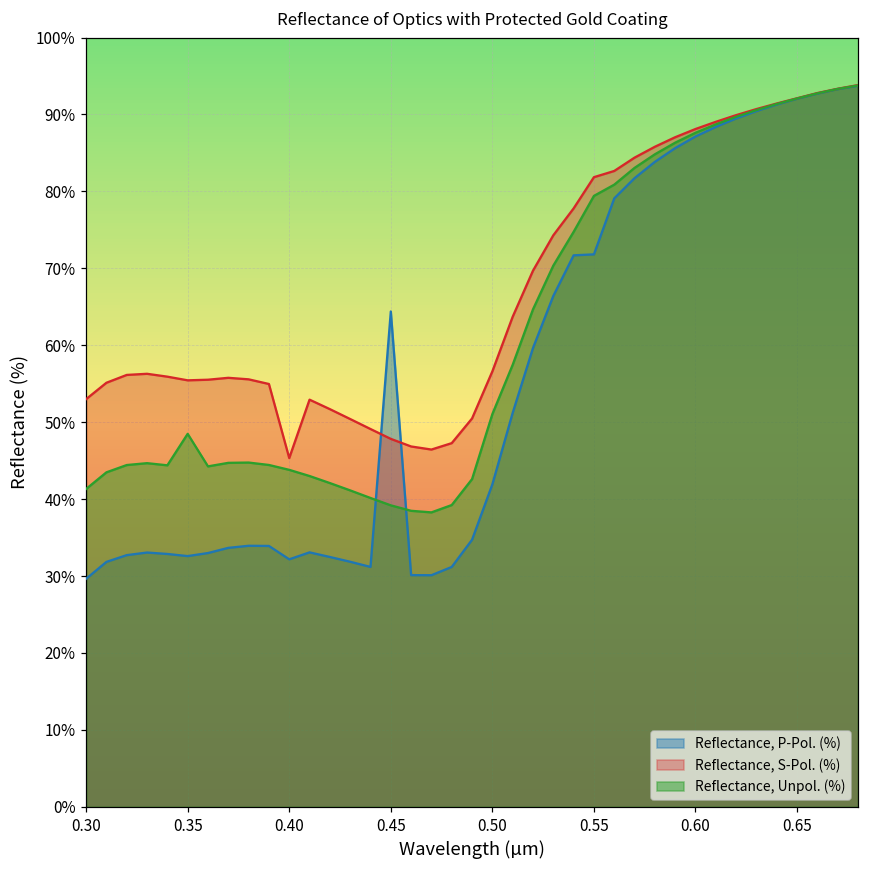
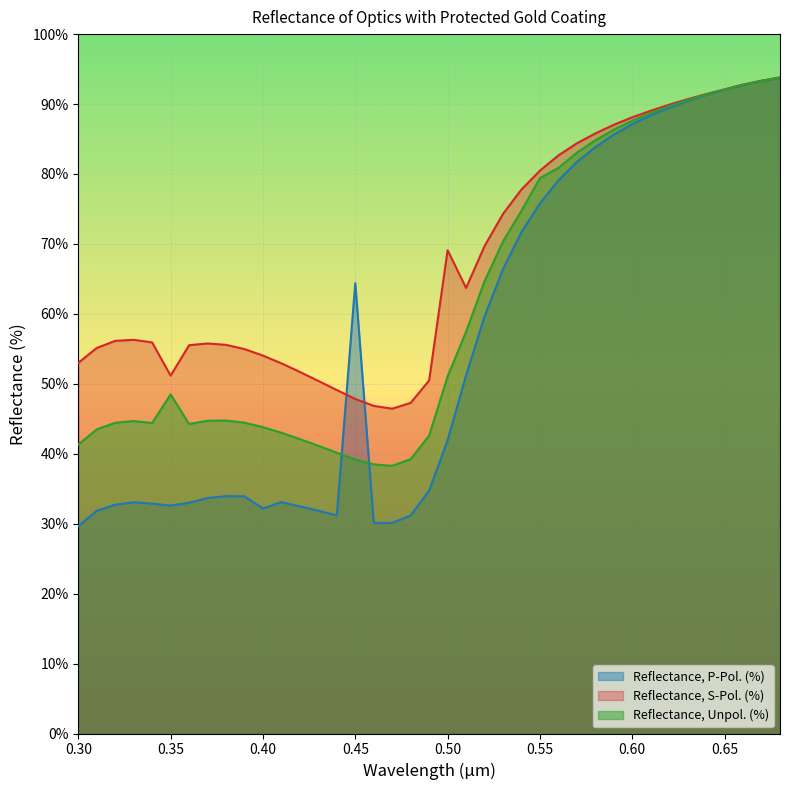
Reflectance, S-Pol. (%), 0.35: 55% -> 51%
Reflectance, S-Pol. (%), 0.40: 45% -> 54%
Reflectance, S-Pol. (%), 0.50: 57% -> 69%
Reflectance, P-Pol. (%), 0.55: 72% -> 76%
Reflectance, S-Pol. (%), 0.55: 82% -> 80%
